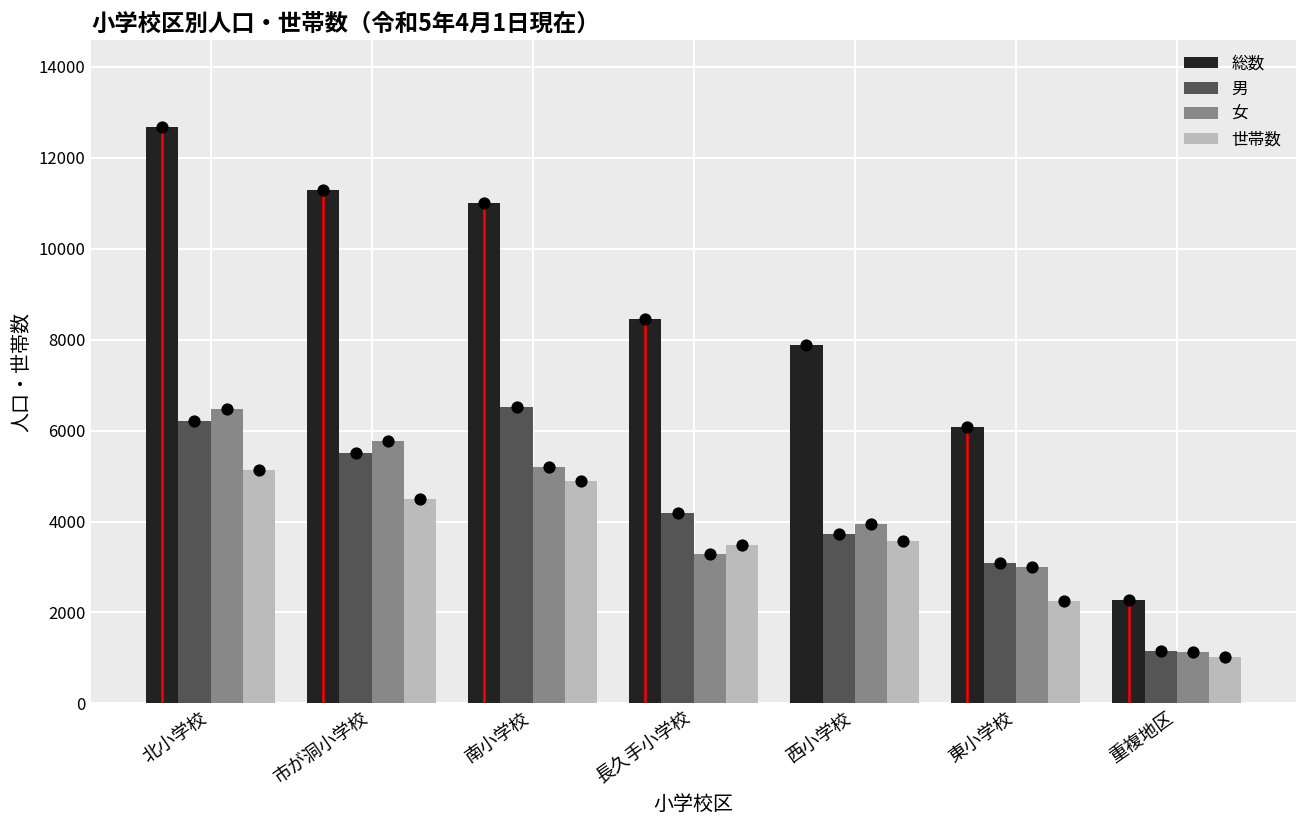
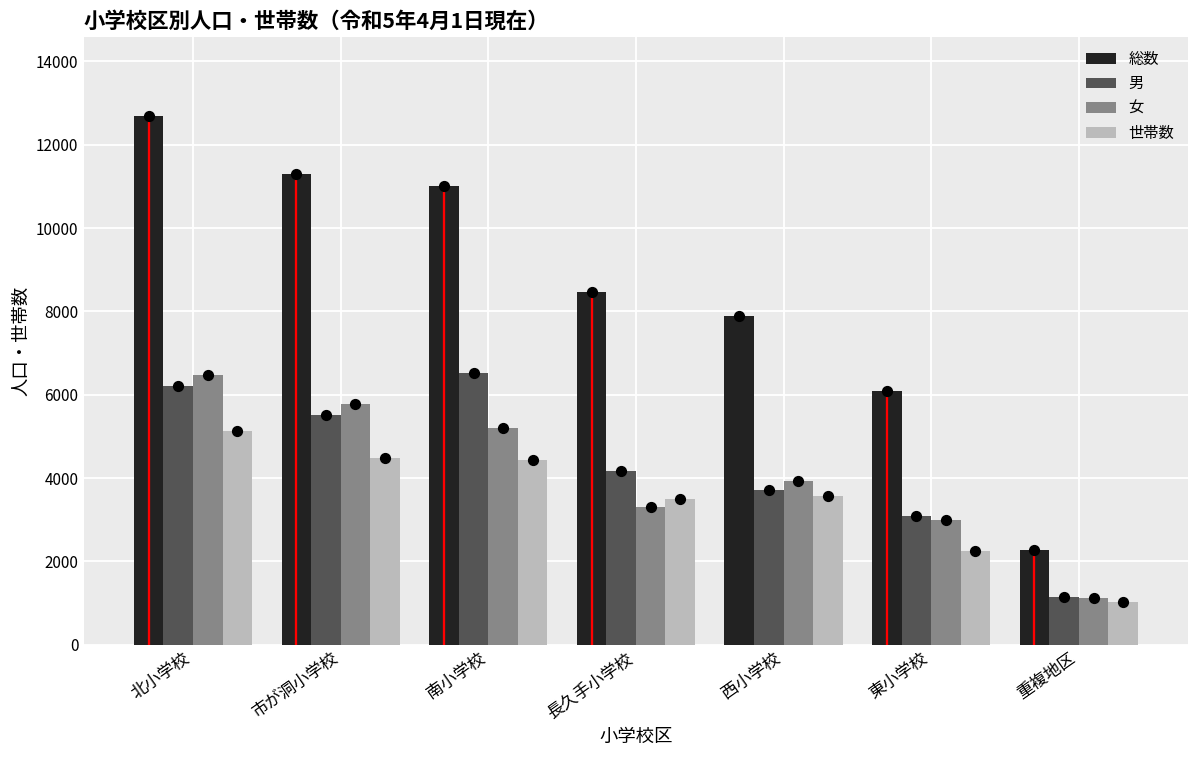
世帯数, 南小学校: 4900 -> 4400
